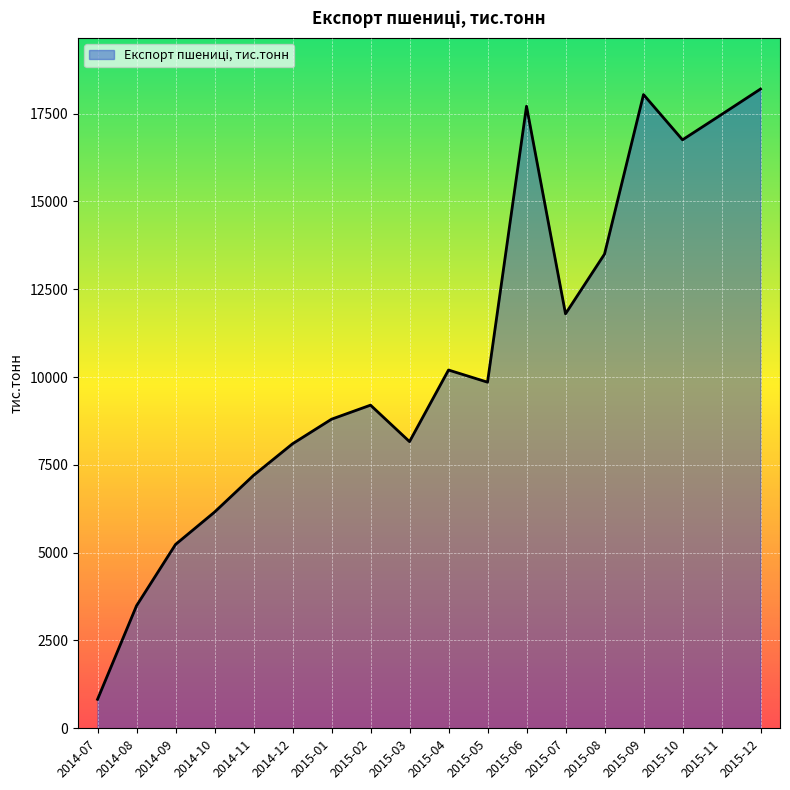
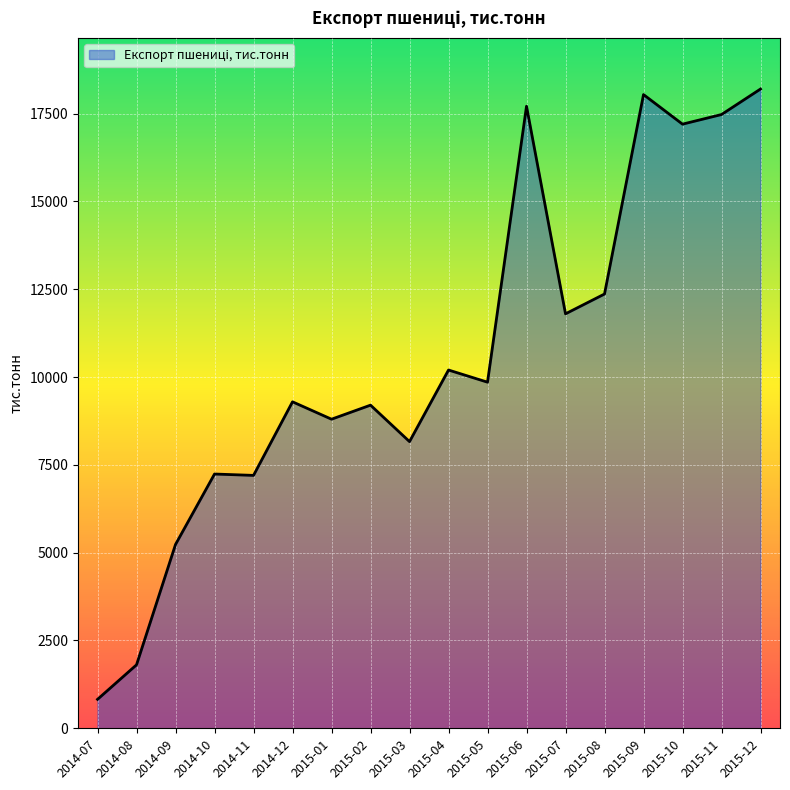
2014-08: 3500 -> 1800
2014-10: 6200 -> 7200
2014-12: 8100 -> 9300
2015-08: 13500 -> 12400
2015-10: 16800 -> 17200
